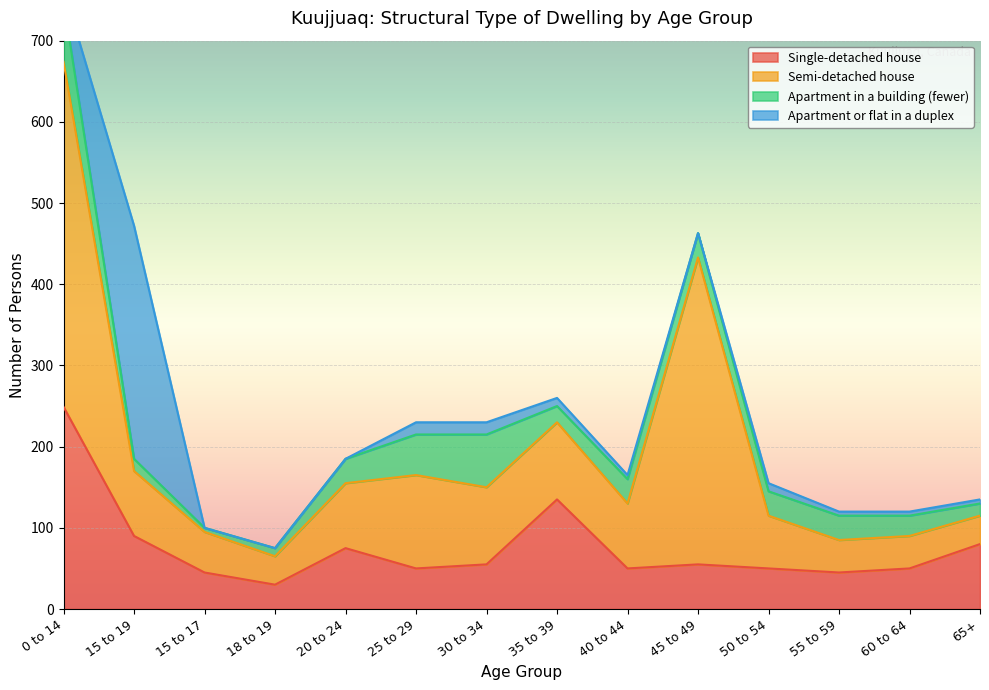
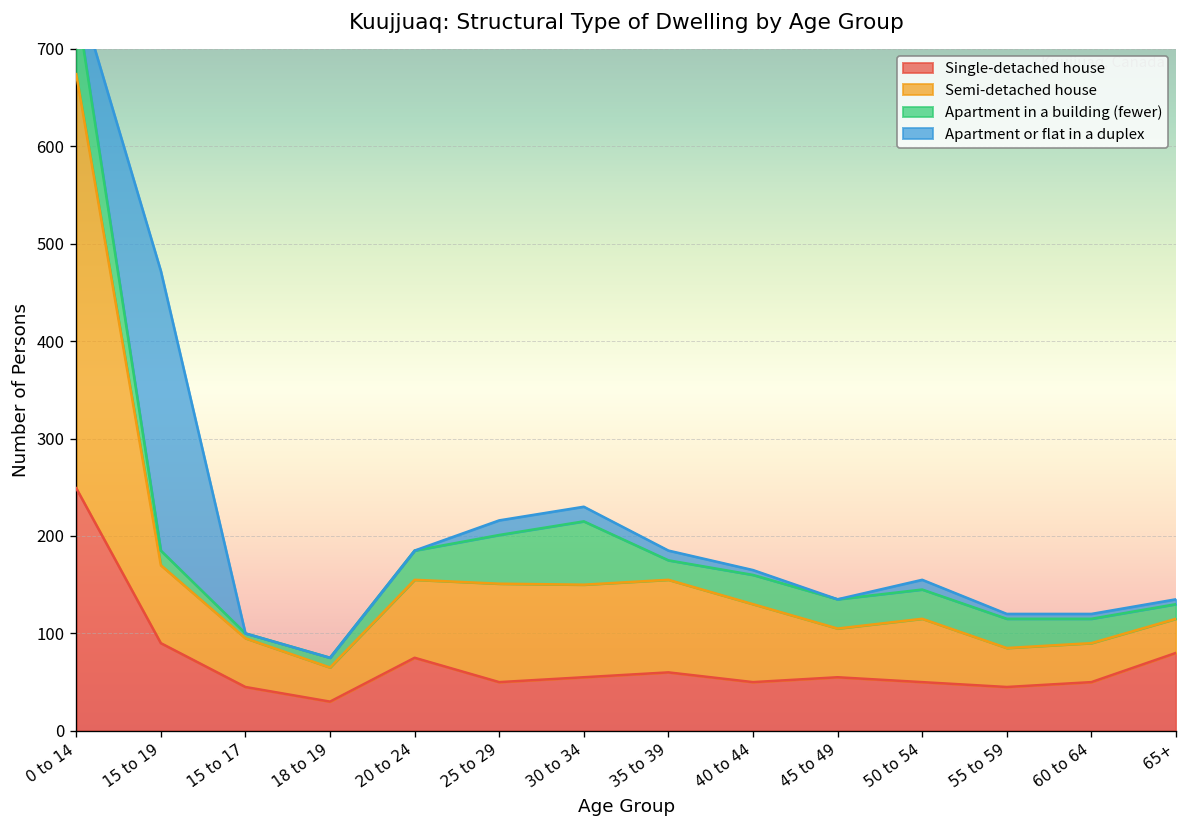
Semi-detached house, 25 to 29: 120 -> 100
Single-detached house, 35 to 39: 140 -> 60
Semi-detached house, 45 to 49: 380 -> 50
